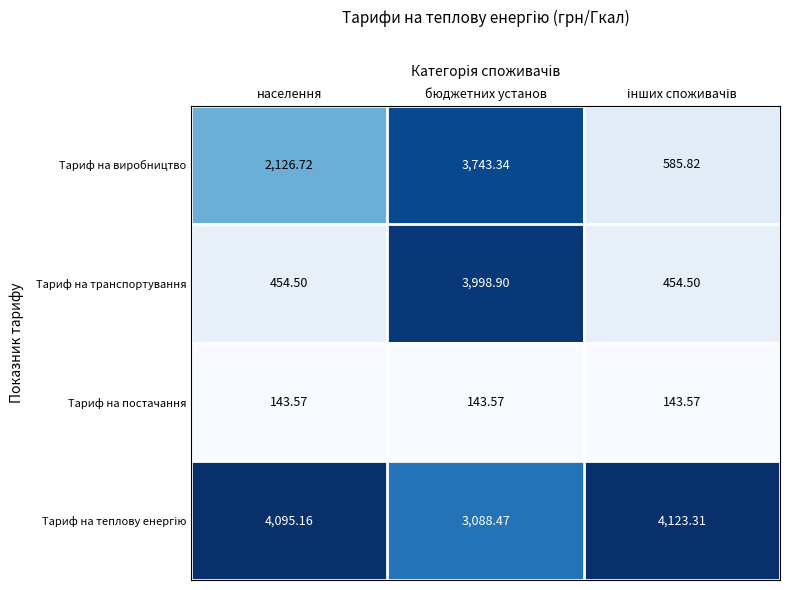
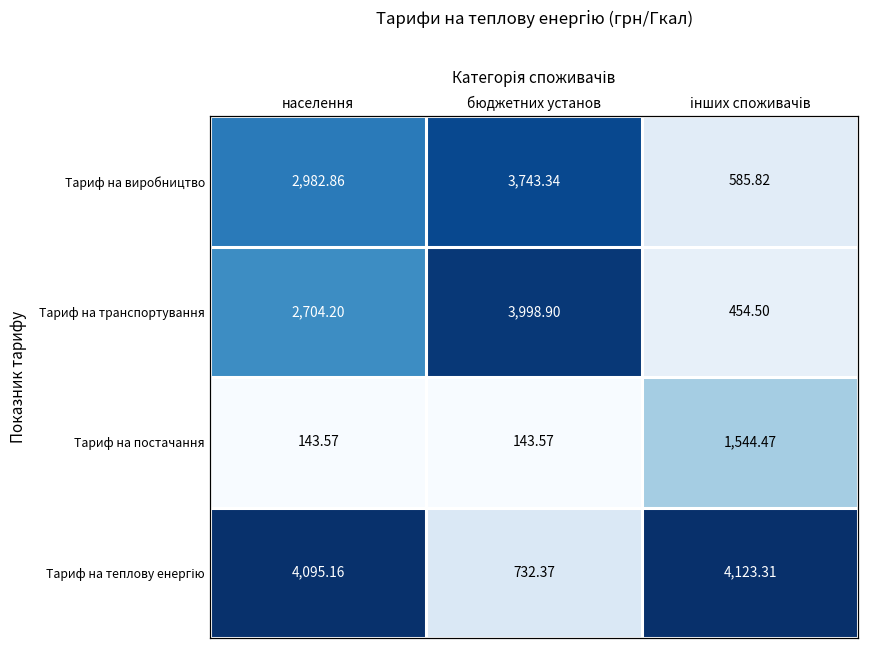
Тариф на виробництво, населення: 2,126.72 -> 2,982.86
Тариф на транспортування, населення: 454.50 -> 2,704.20
Тариф на постачання, інших споживачів: 143.57 -> 1,544.47
Тариф на теплову енергію, бюджетних установ: 3,088.47 -> 732.37
